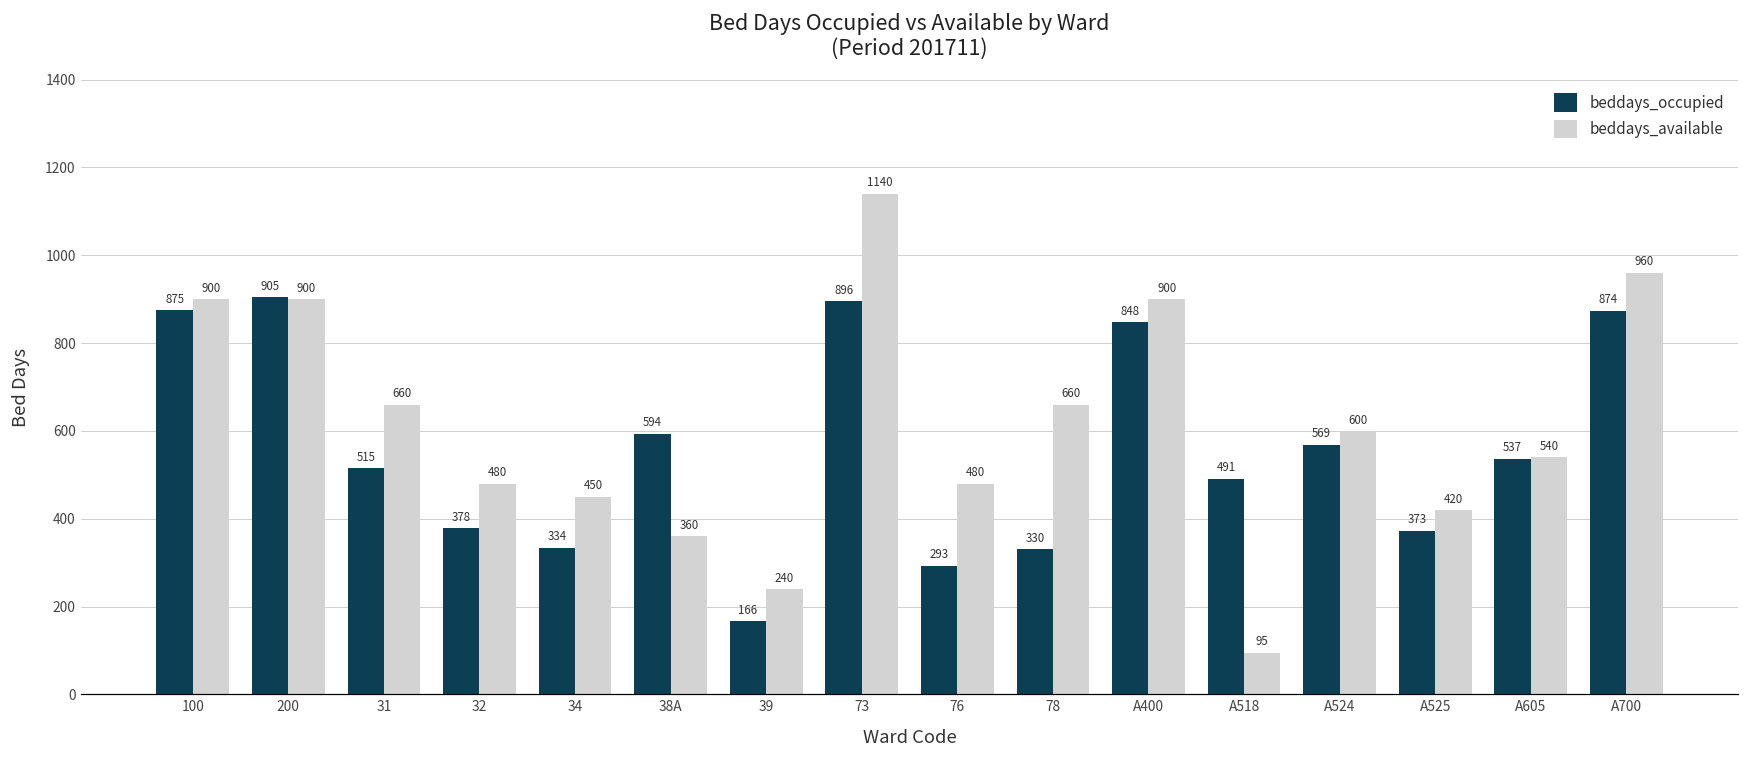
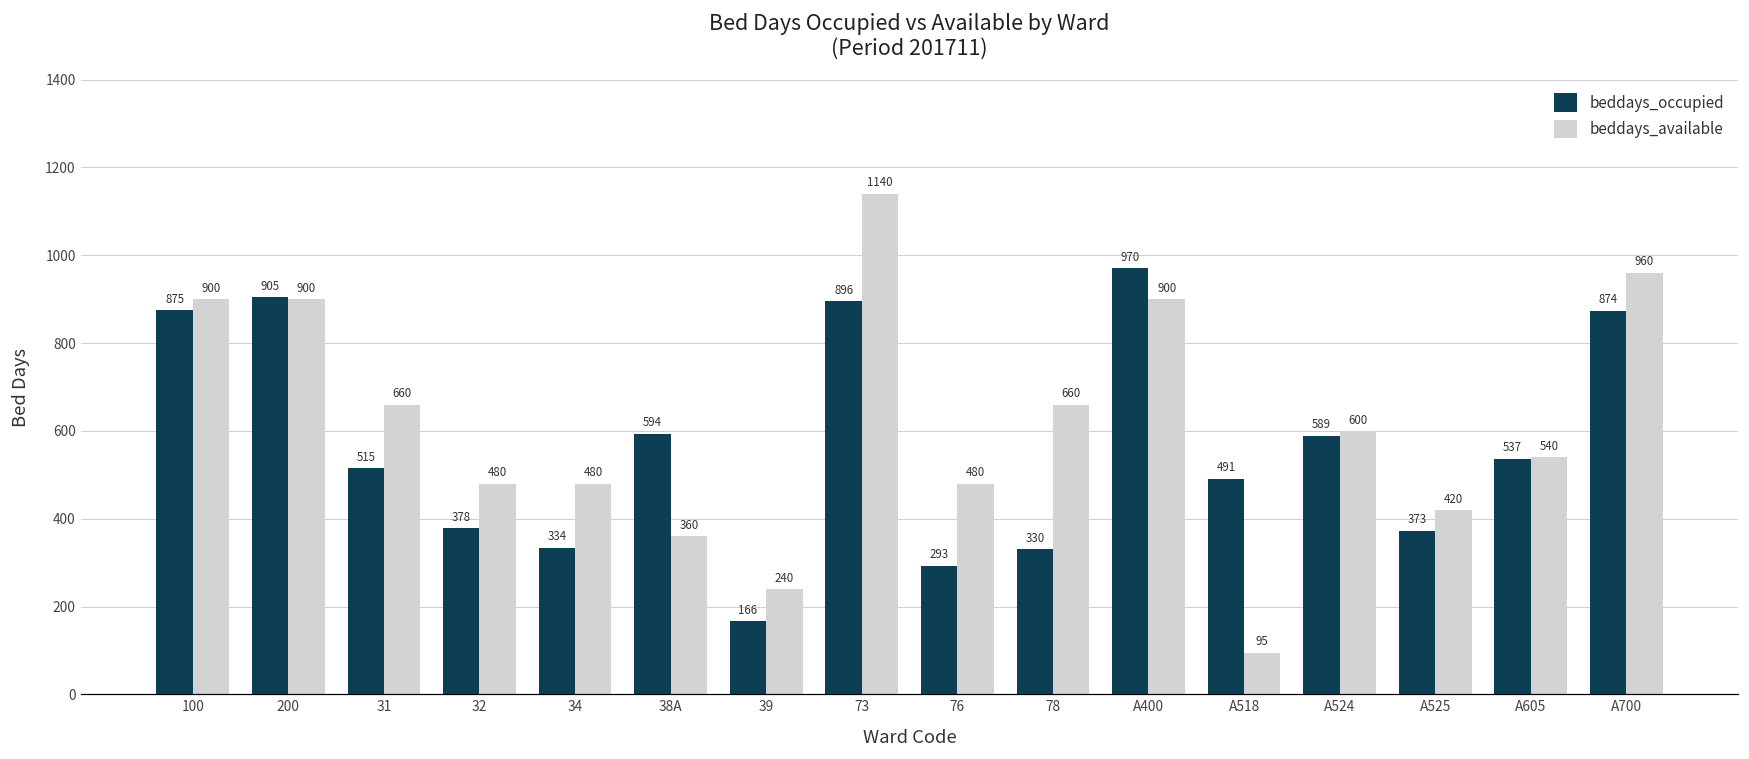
beddays_available, 34: 450 -> 480
beddays_occupied, A400: 848 -> 970
beddays_occupied, A524: 569 -> 589
